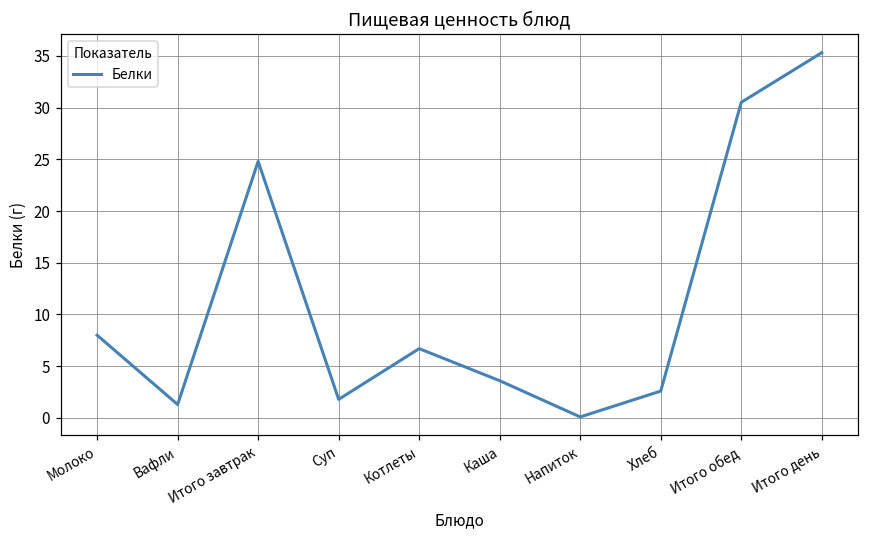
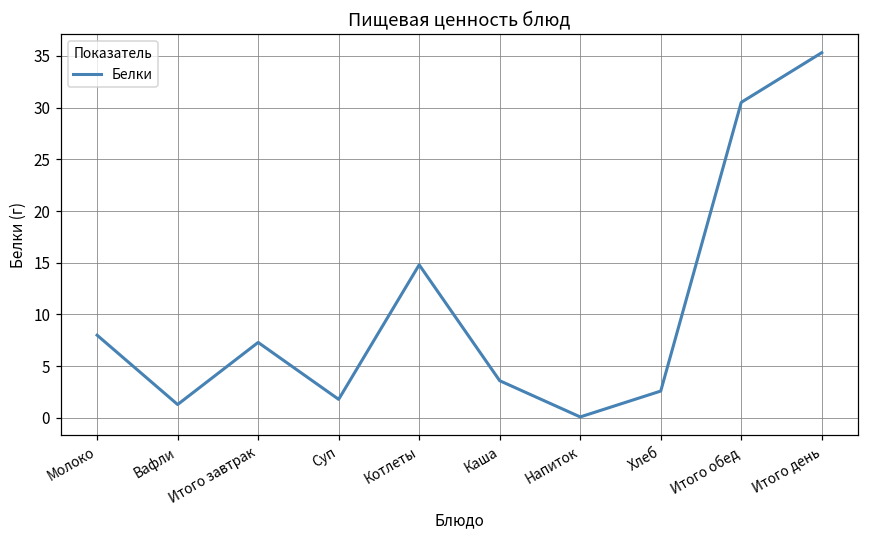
Итого завтрак: 25 -> 7
Котлеты: 7 -> 15
